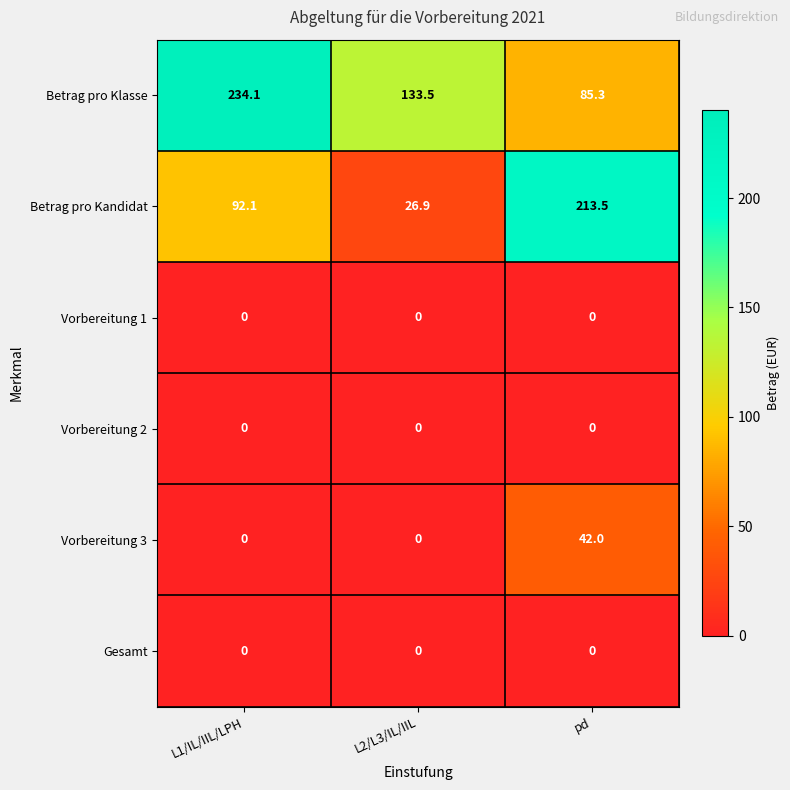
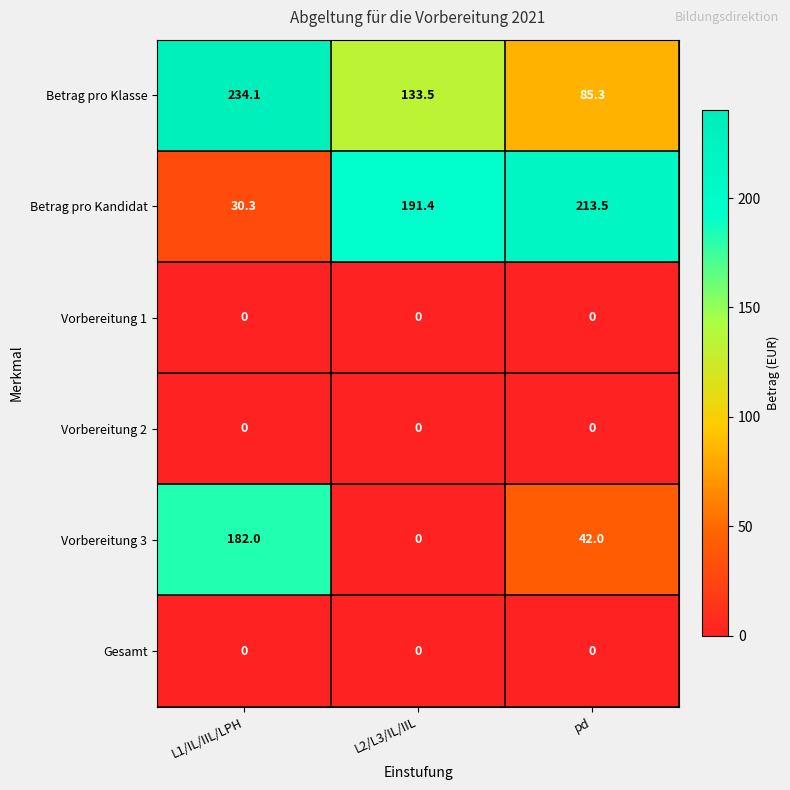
Betrag pro Kandidat, L1/IL/IIL/LPH: 92.1 -> 30.3
Betrag pro Kandidat, L2/L3/IL/IIL: 26.9 -> 191.4
Vorbereitung 3, L1/IL/IIL/LPH: 0 -> 182.0
